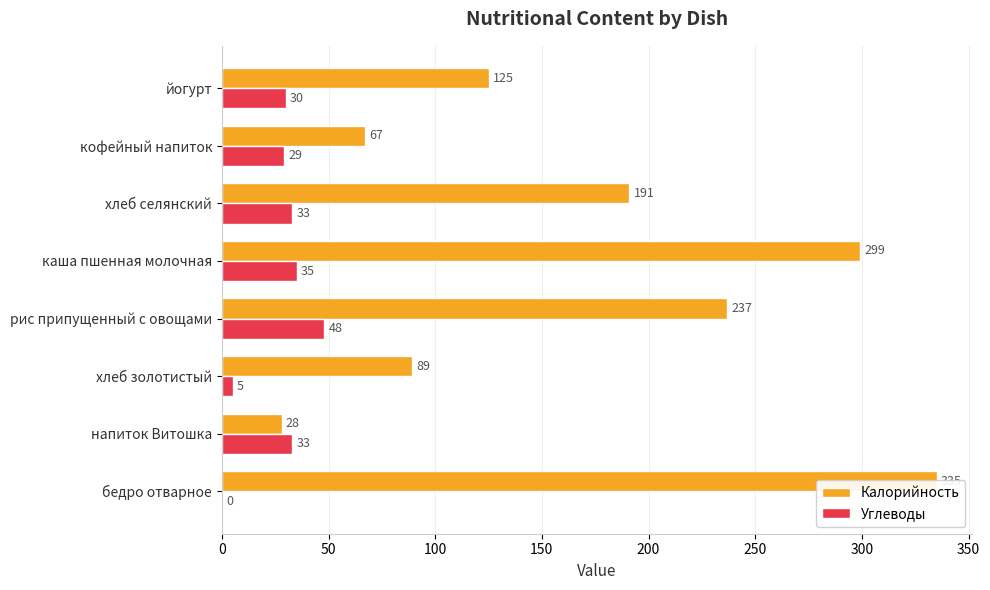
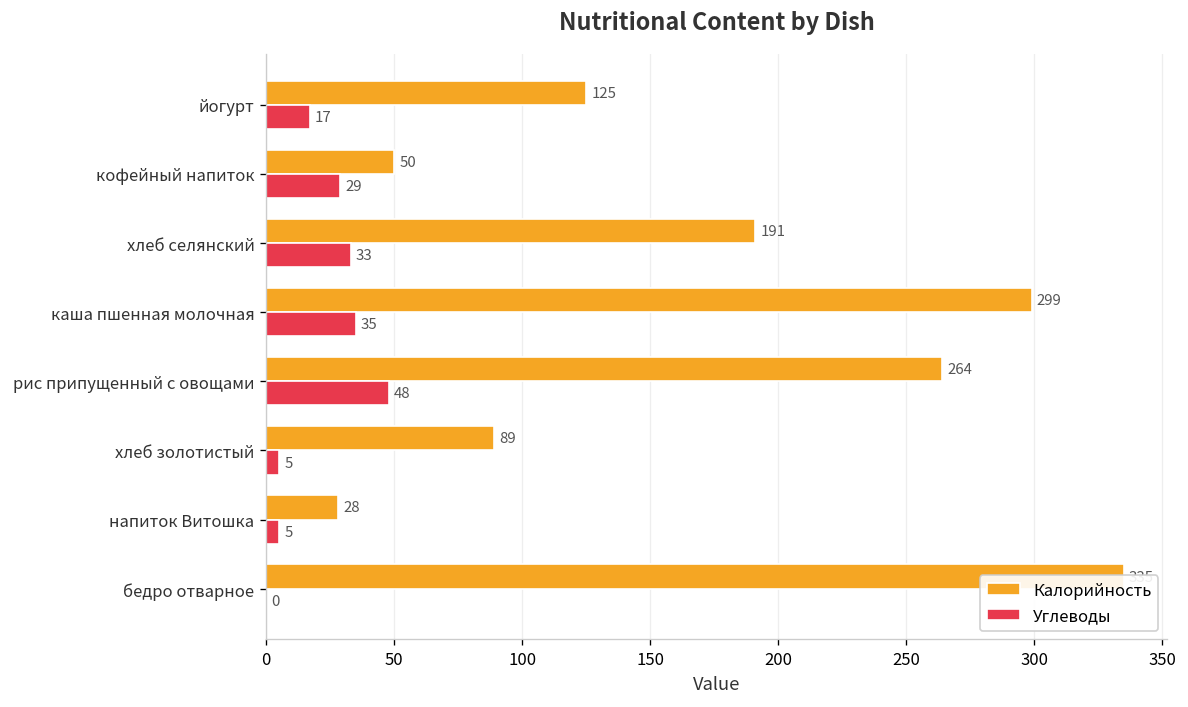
Углеводы, йогурт: 30 -> 17
Калорийность, кофейный напиток: 67 -> 50
Калорийность, рис припущенный с овощами: 237 -> 264
Углеводы, напиток Витошка: 33 -> 5
